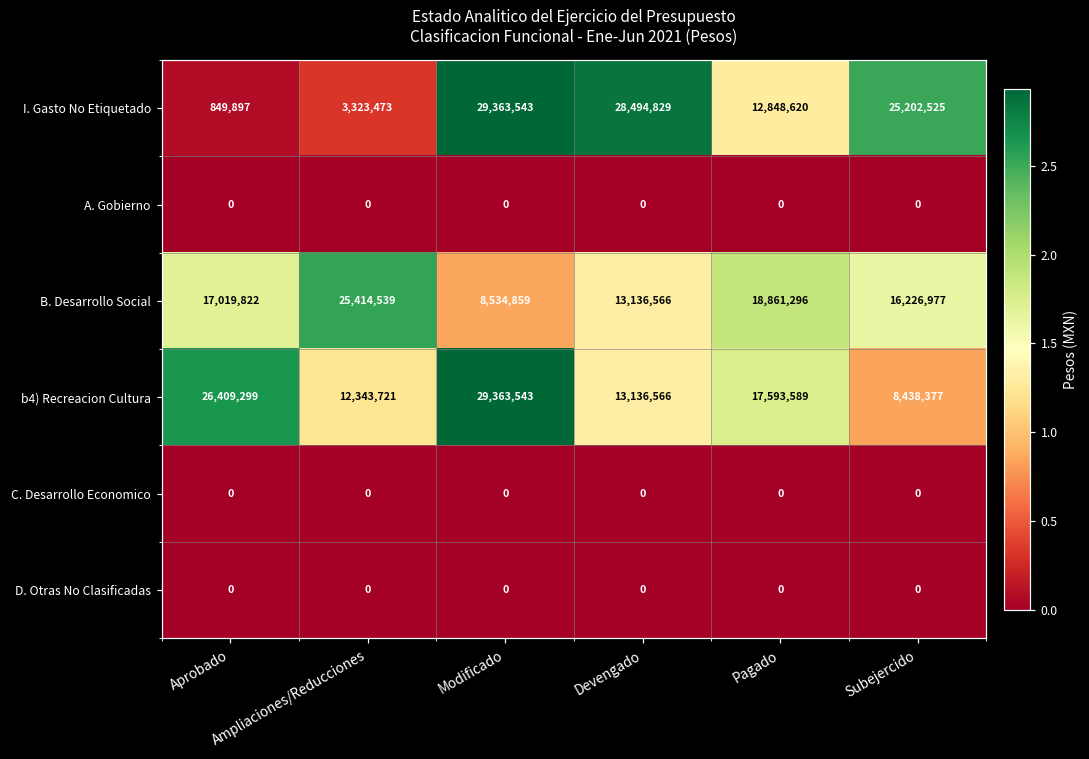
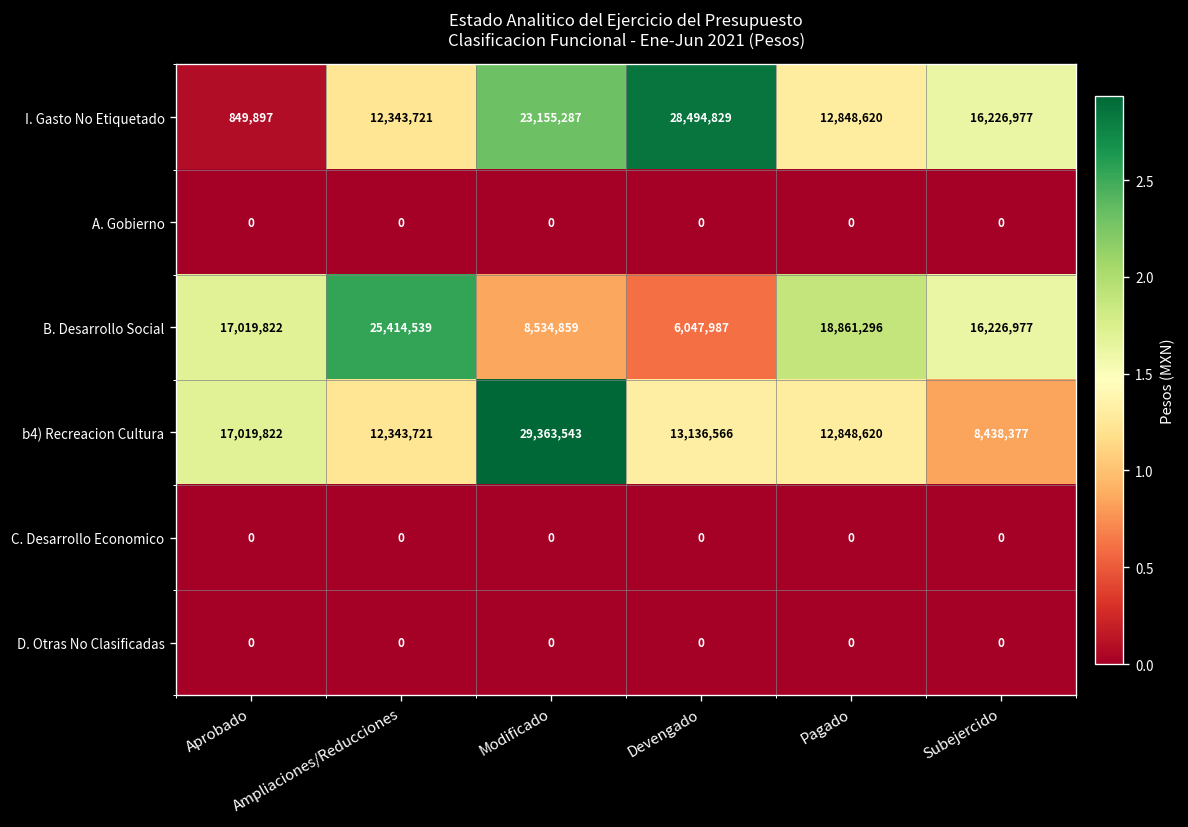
I. Gasto No Etiquetado, Ampliaciones/Reducciones: 3,323,473 -> 12,343,721
I. Gasto No Etiquetado, Modificado: 29,363,543 -> 23,155,287
I. Gasto No Etiquetado, Subejercido: 25,202,525 -> 16,226,977
B. Desarrollo Social, Devengado: 13,136,566 -> 6,047,987
b4) Recreacion Cultura, Aprobado: 26,409,299 -> 17,019,822
b4) Recreacion Cultura, Pagado: 17,593,589 -> 12,848,620
